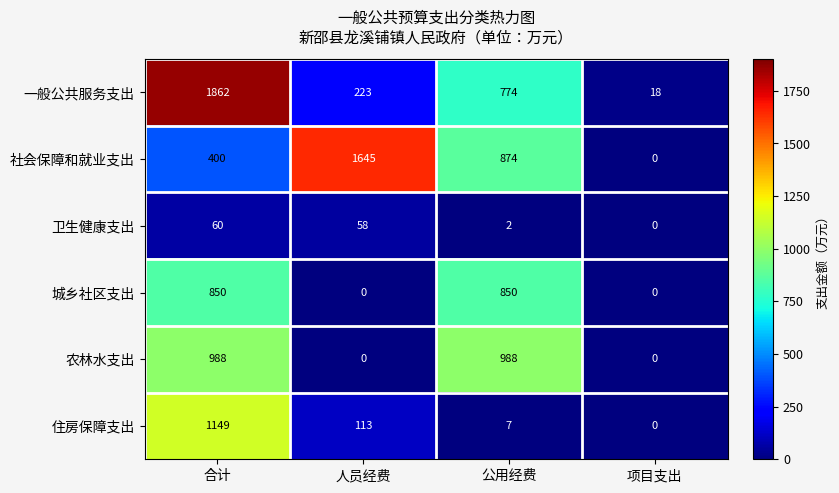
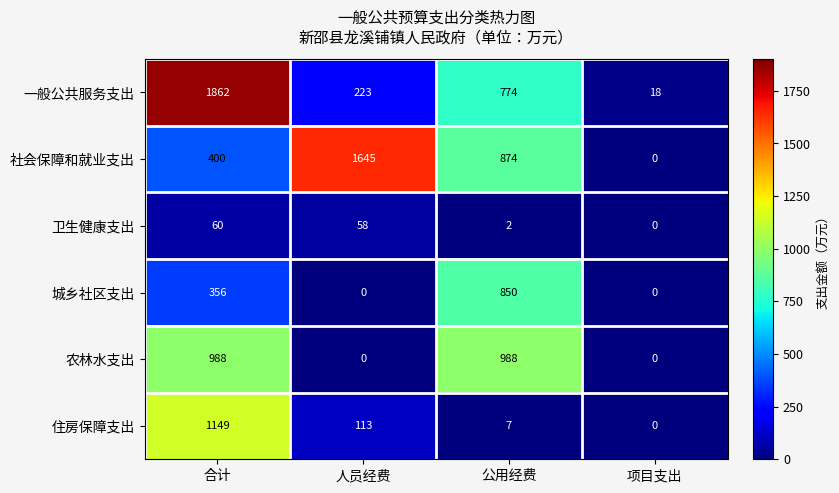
城乡社区支出, 合计: 850 -> 356
